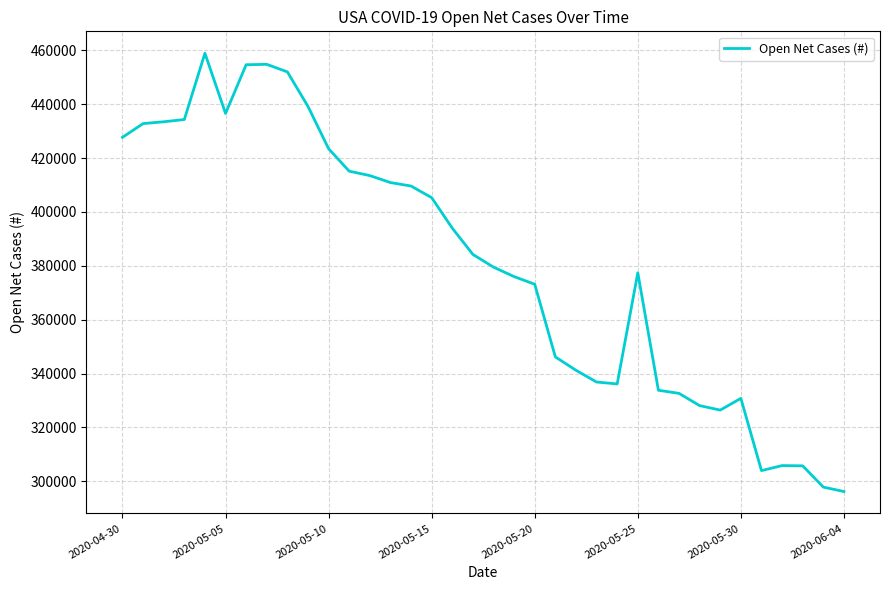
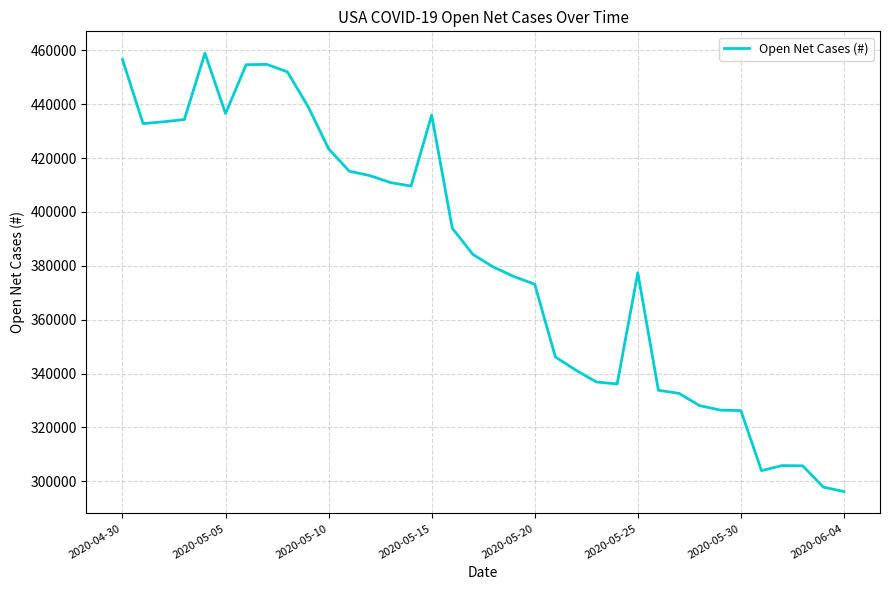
2020-04-30: 428000 -> 457000
2020-05-15: 405000 -> 436000
2020-05-30: 331000 -> 326000
